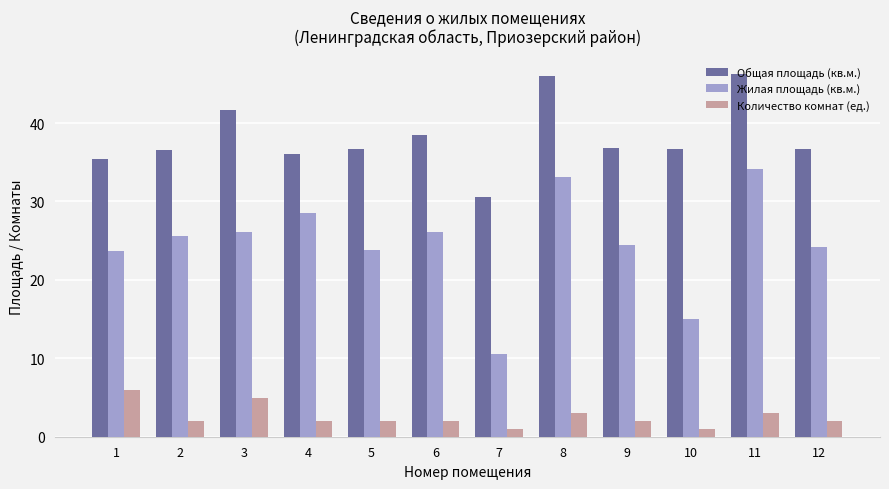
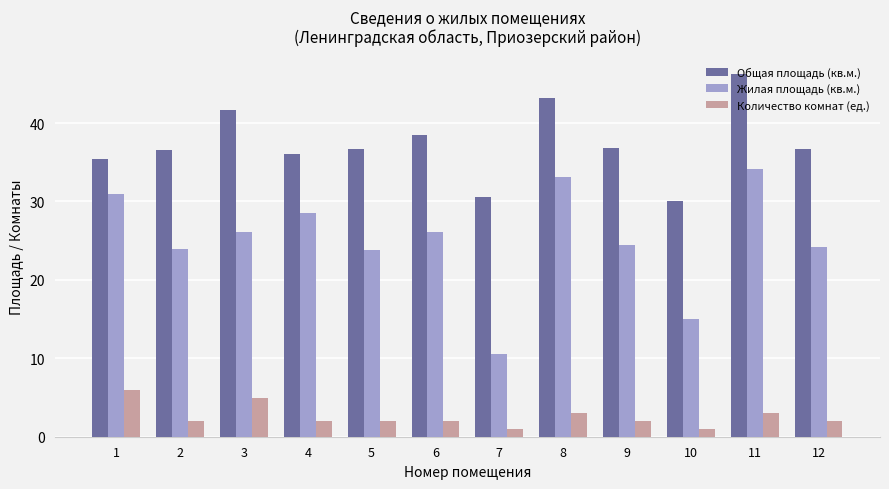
Жилая площадь (кв.м.), 1: 24 -> 31
Жилая площадь (кв.м.), 2: 26 -> 24
Общая площадь (кв.м.), 8: 46 -> 43
Общая площадь (кв.м.), 10: 37 -> 30
